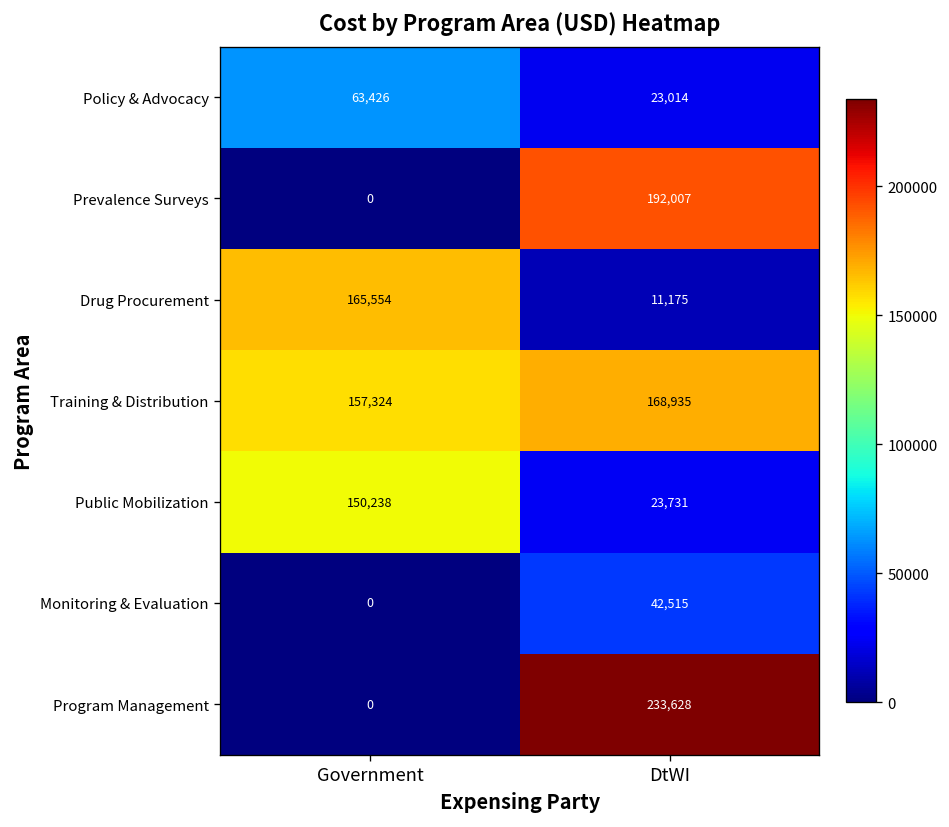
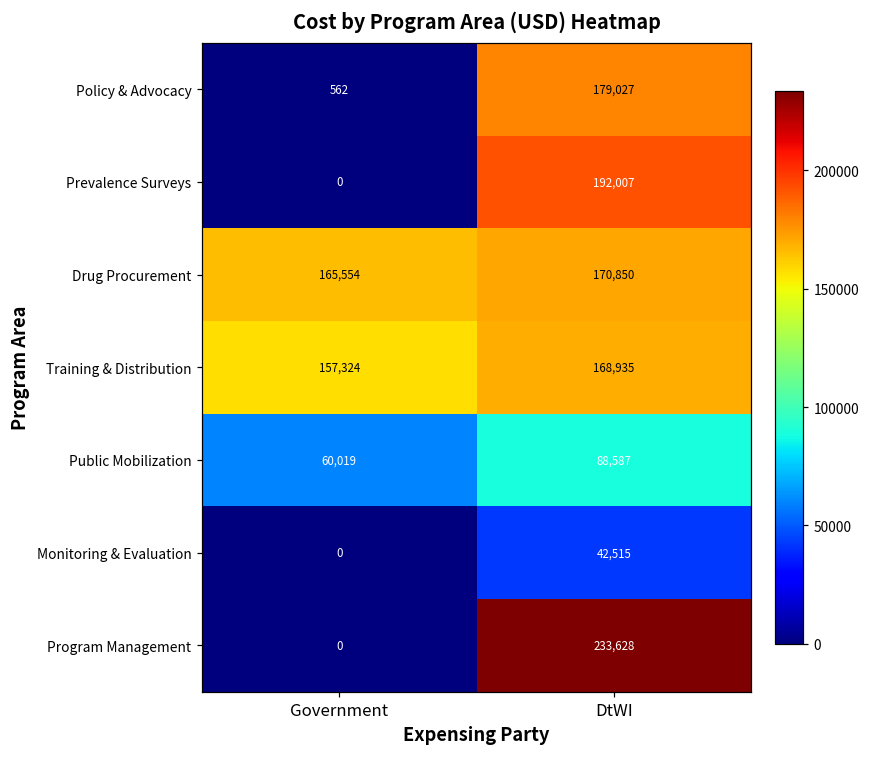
Policy & Advocacy, Government: 63,426 -> 562
Policy & Advocacy, DtWI: 23,014 -> 179,027
Drug Procurement, DtWI: 11,175 -> 170,850
Public Mobilization, Government: 150,238 -> 60,019
Public Mobilization, DtWI: 23,731 -> 88,587
